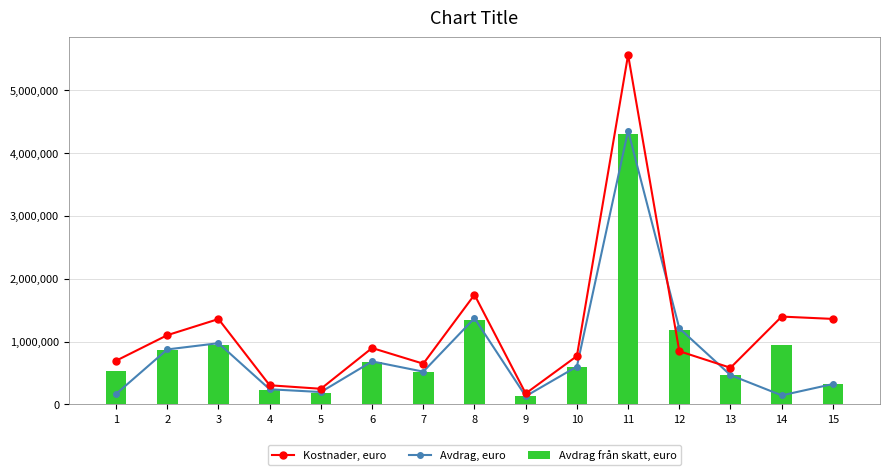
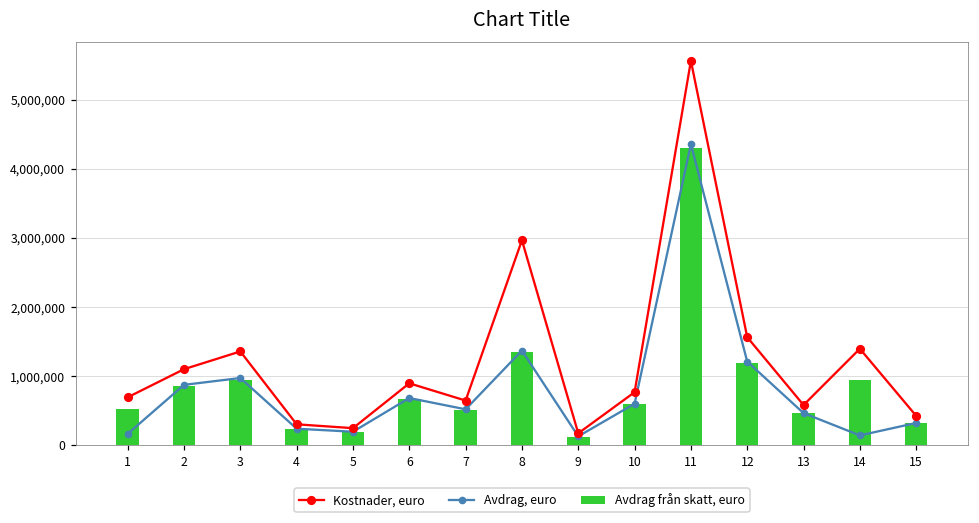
Kostnader, euro, 8: 1,700,000 -> 3,000,000
Kostnader, euro, 12: 800,000 -> 1,600,000
Kostnader, euro, 15: 1,400,000 -> 400,000
